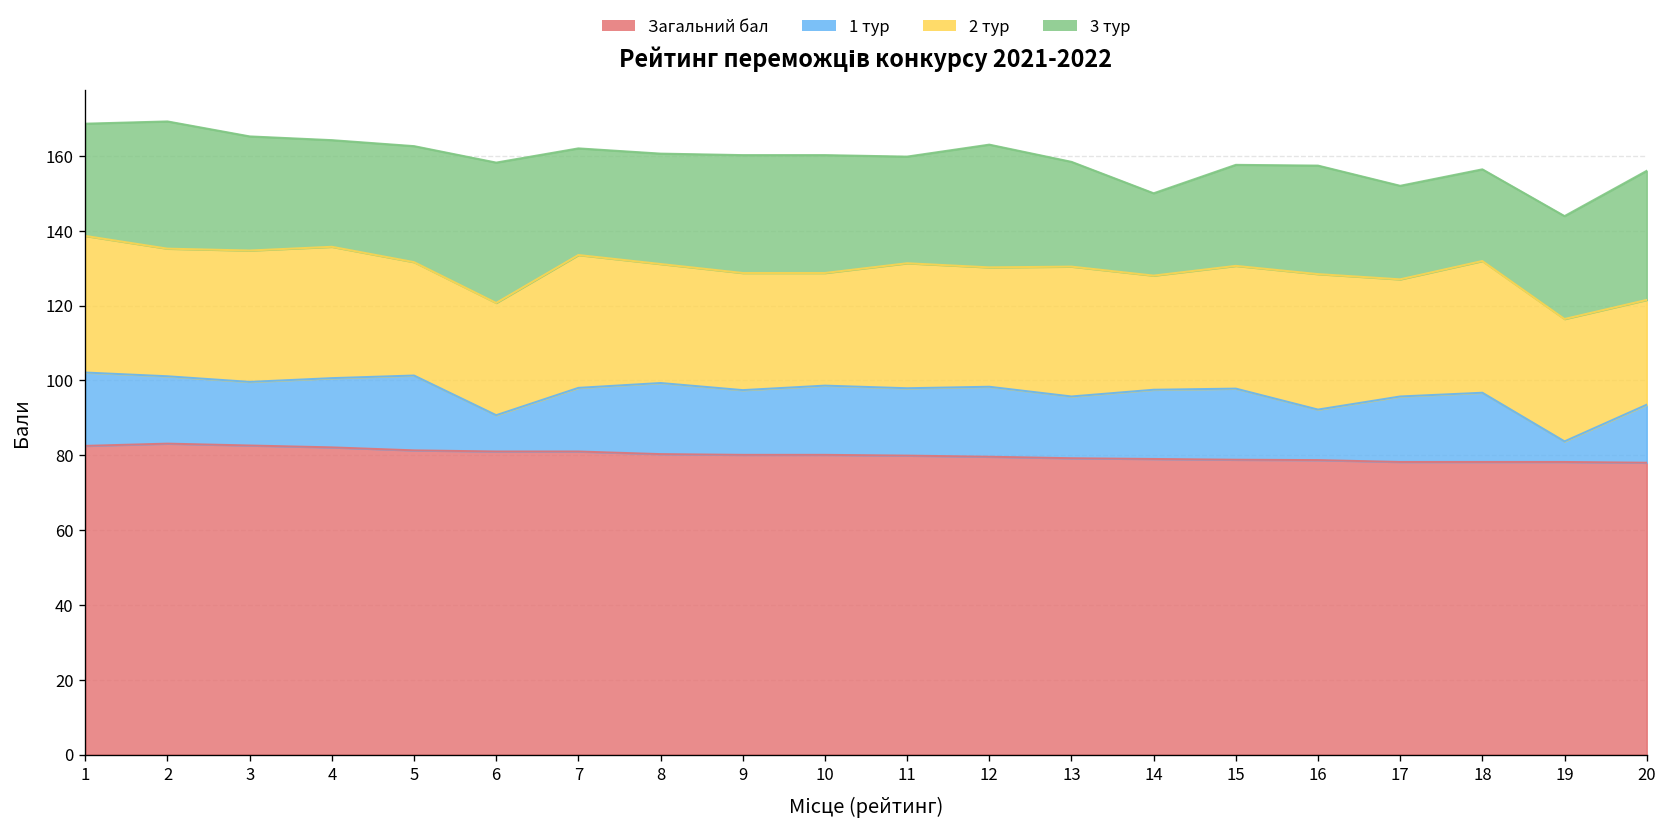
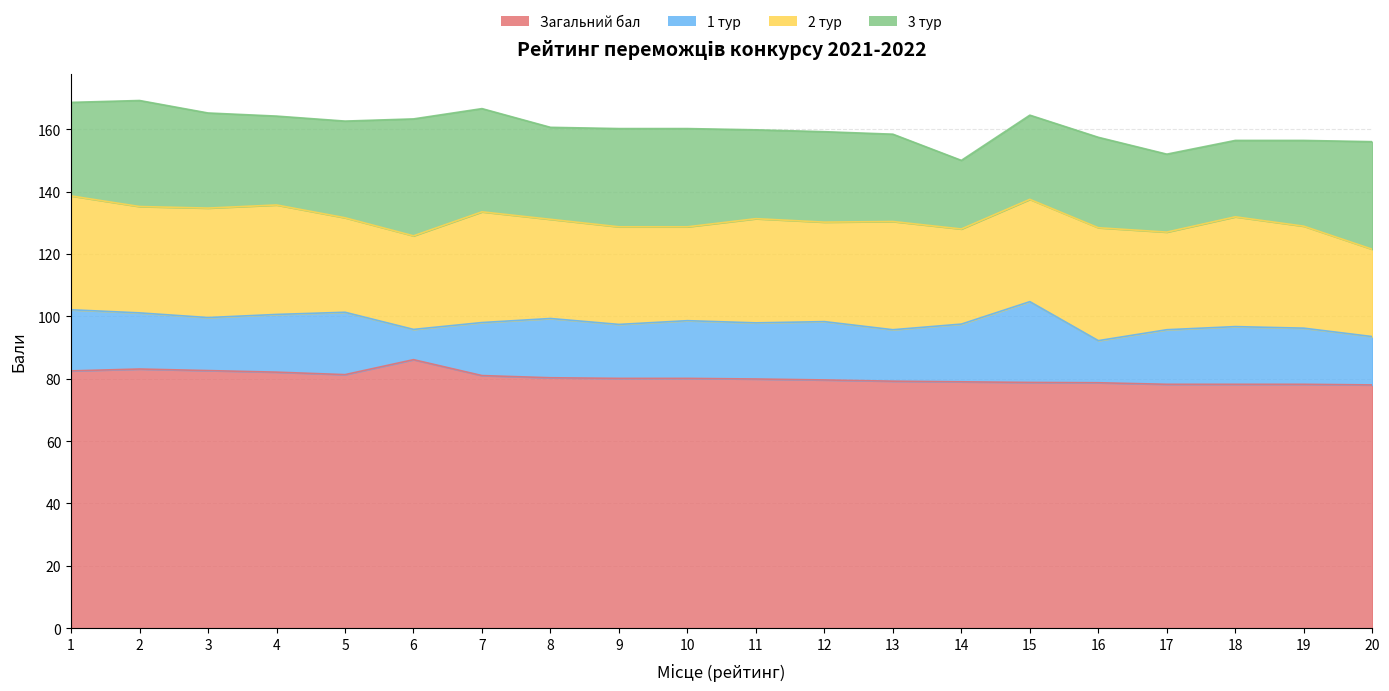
Загальний бал, 6: 81 -> 86
3 тур, 7: 29 -> 33
3 тур, 12: 33 -> 29
1 тур, 15: 19 -> 26
1 тур, 19: 6 -> 18
